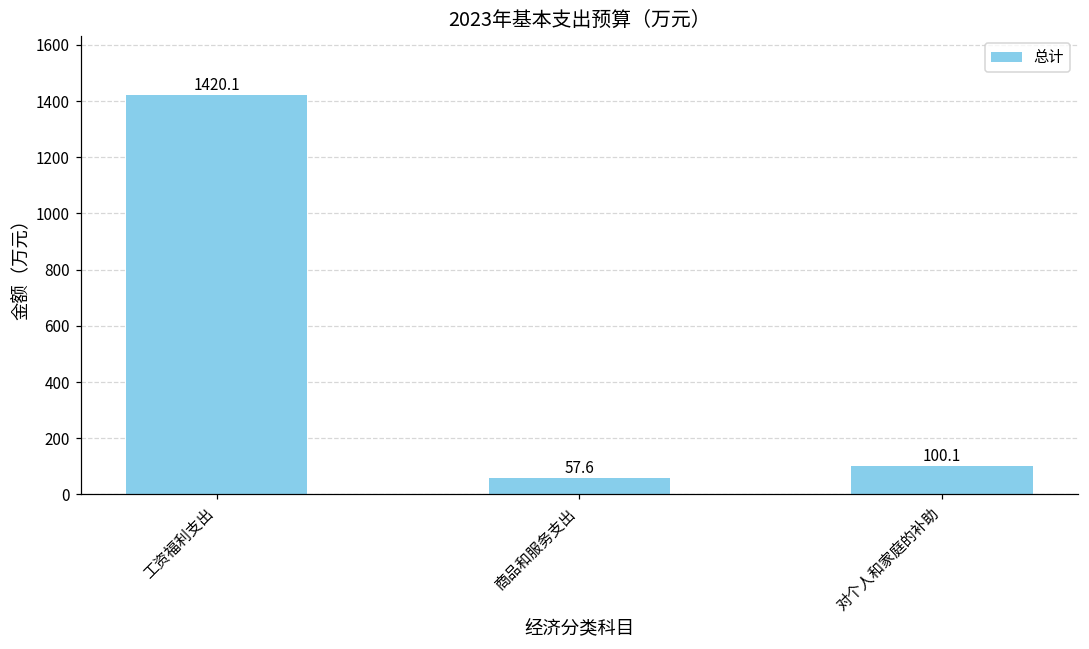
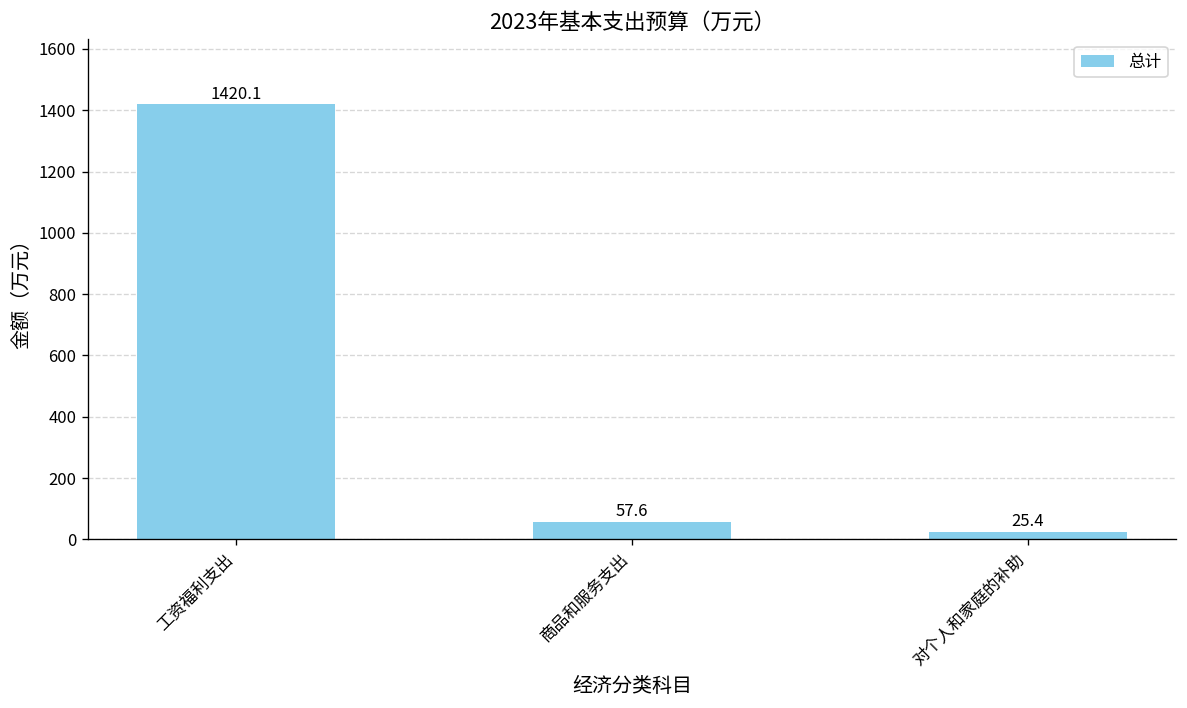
对个人和家庭的补助: 100.1 -> 25.4
